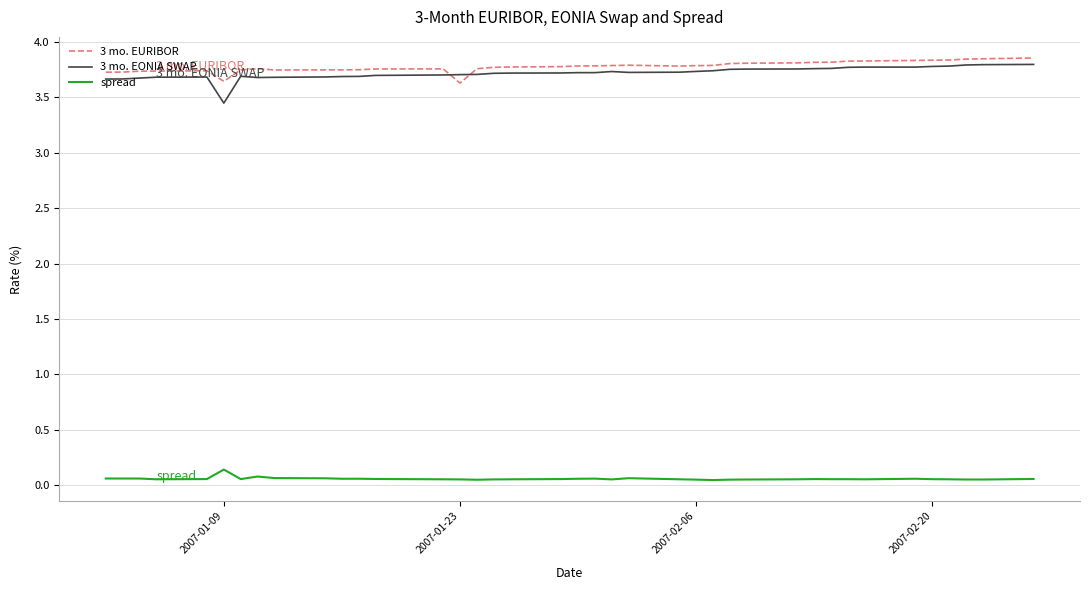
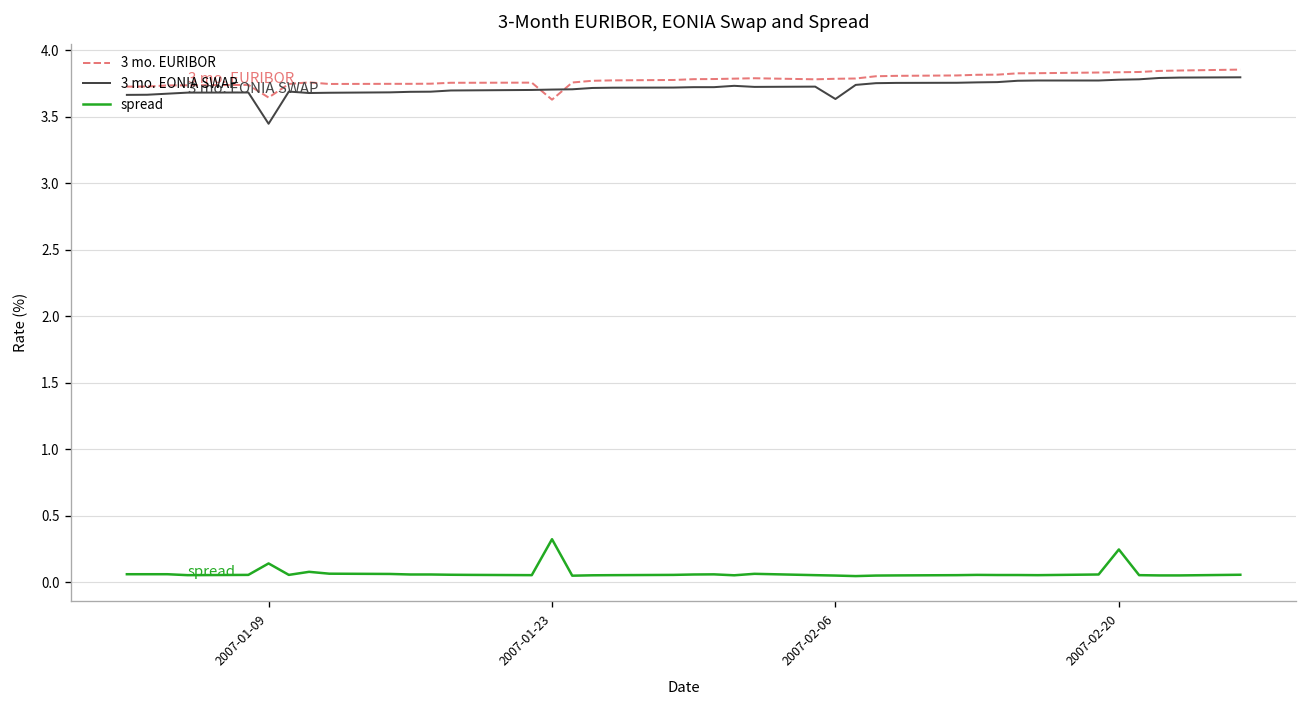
spread, 2007-01-23: 0.05 -> 0.33
3 mo. EONIA SWAP, 2007-02-06: 3.73 -> 3.63
spread, 2007-02-20: 0.06 -> 0.25
